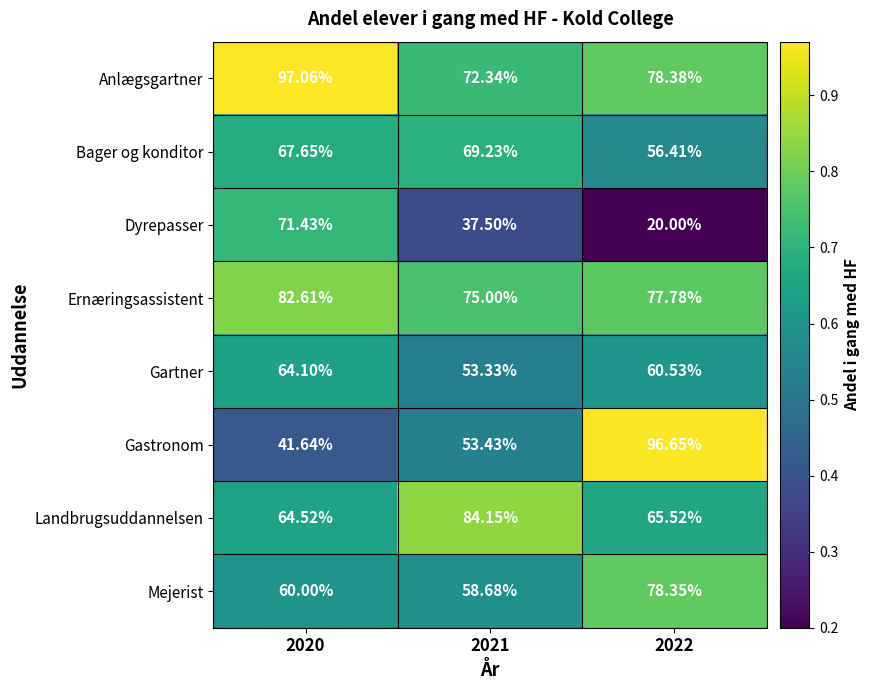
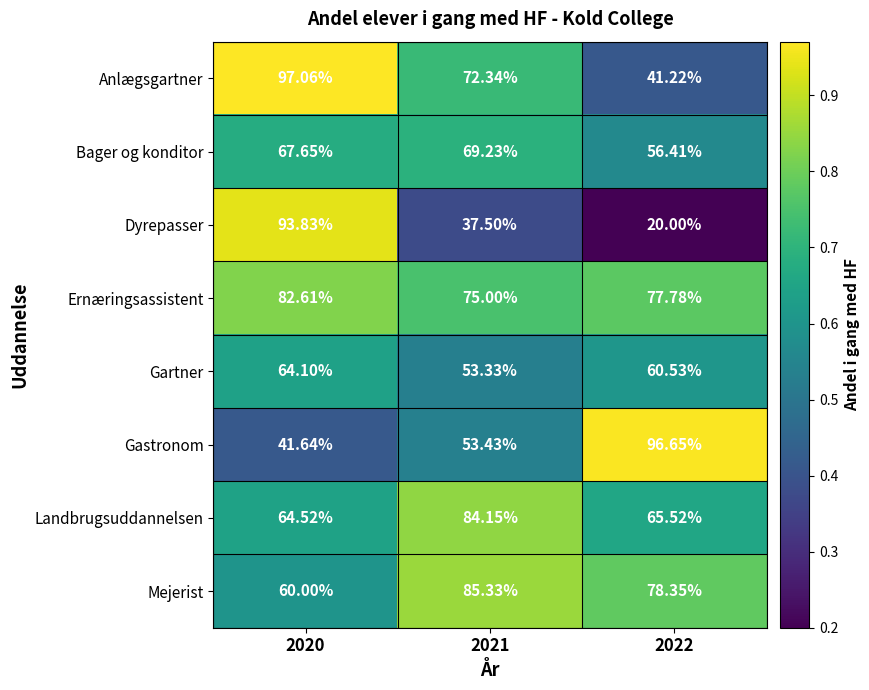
Anlægsgartner, 2022: 78.38% -> 41.22%
Dyrepasser, 2020: 71.43% -> 93.83%
Mejerist, 2021: 58.68% -> 85.33%
